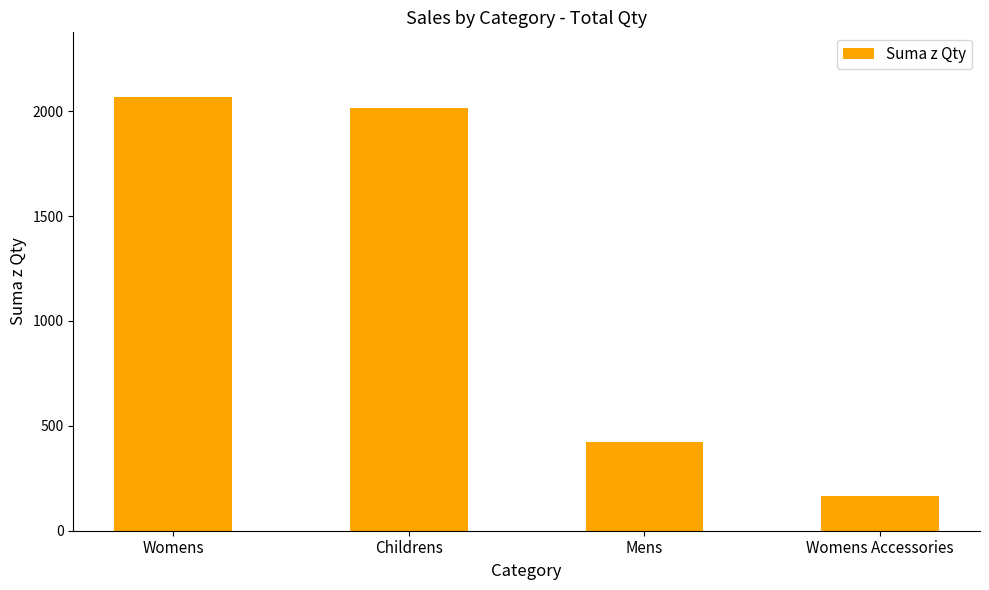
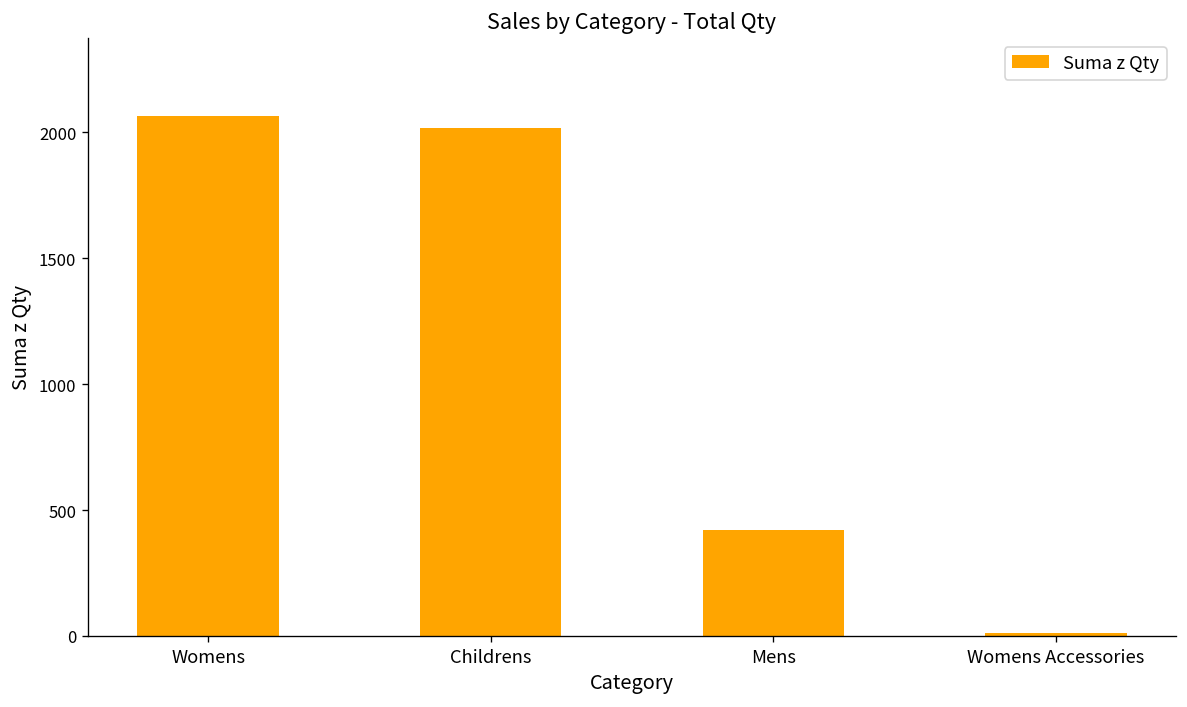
Womens Accessories: 160 -> 10
